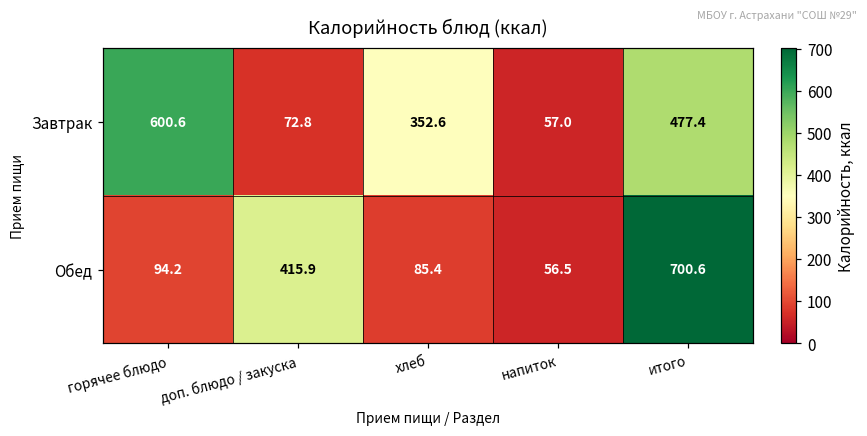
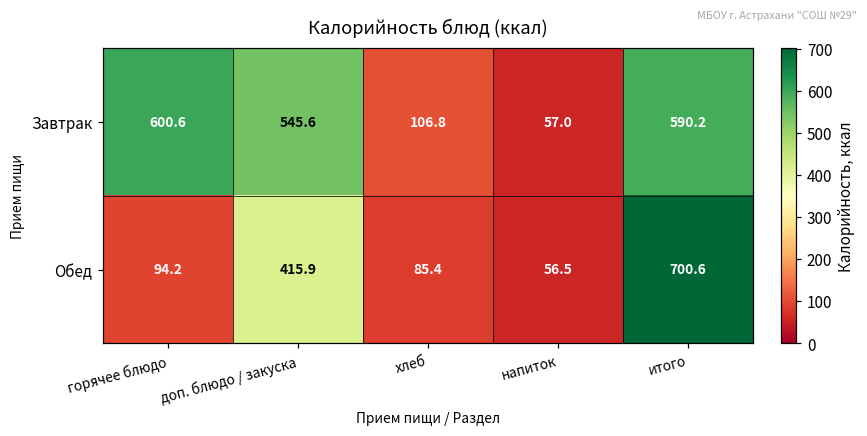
Завтрак, доп. блюдо / закуска: 72.8 -> 545.6
Завтрак, хлеб: 352.6 -> 106.8
Завтрак, итого: 477.4 -> 590.2
